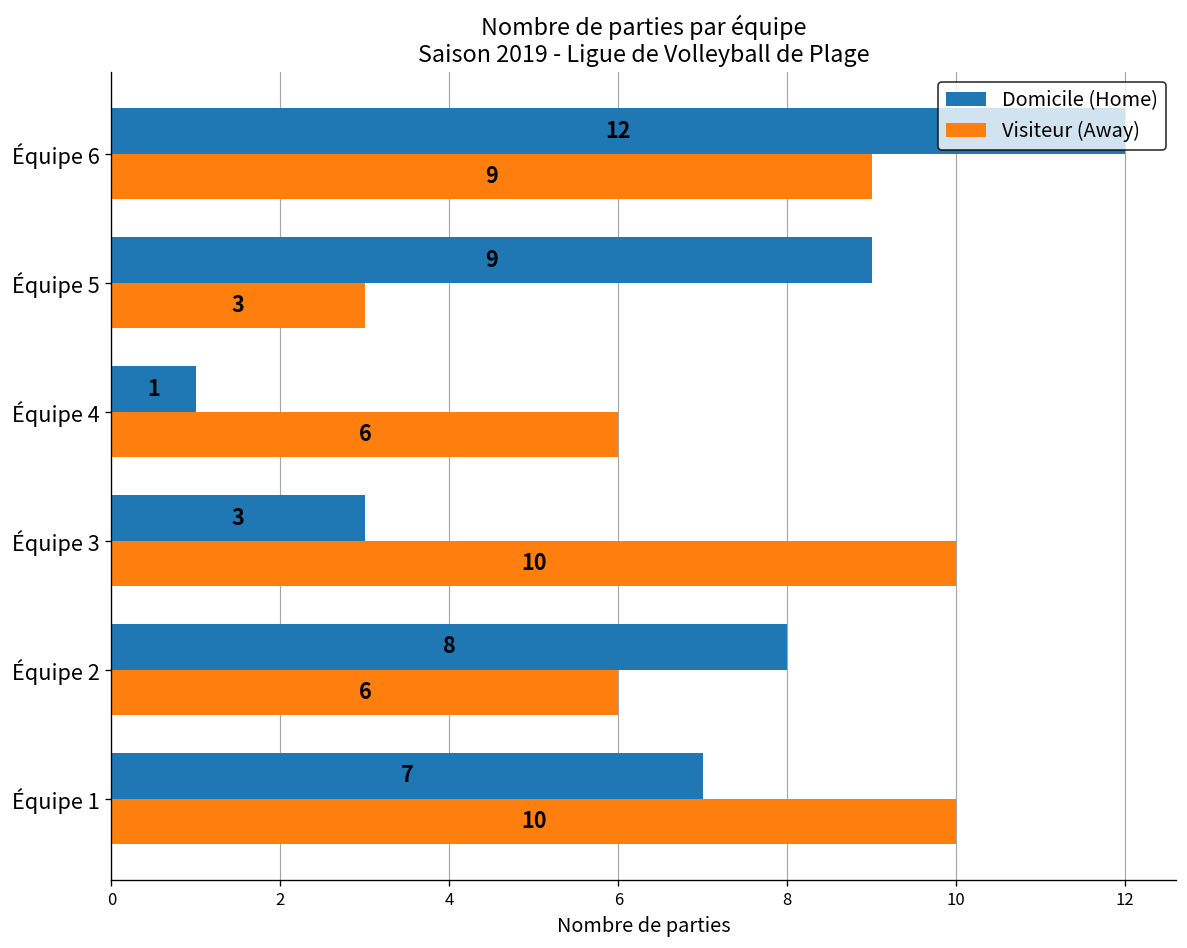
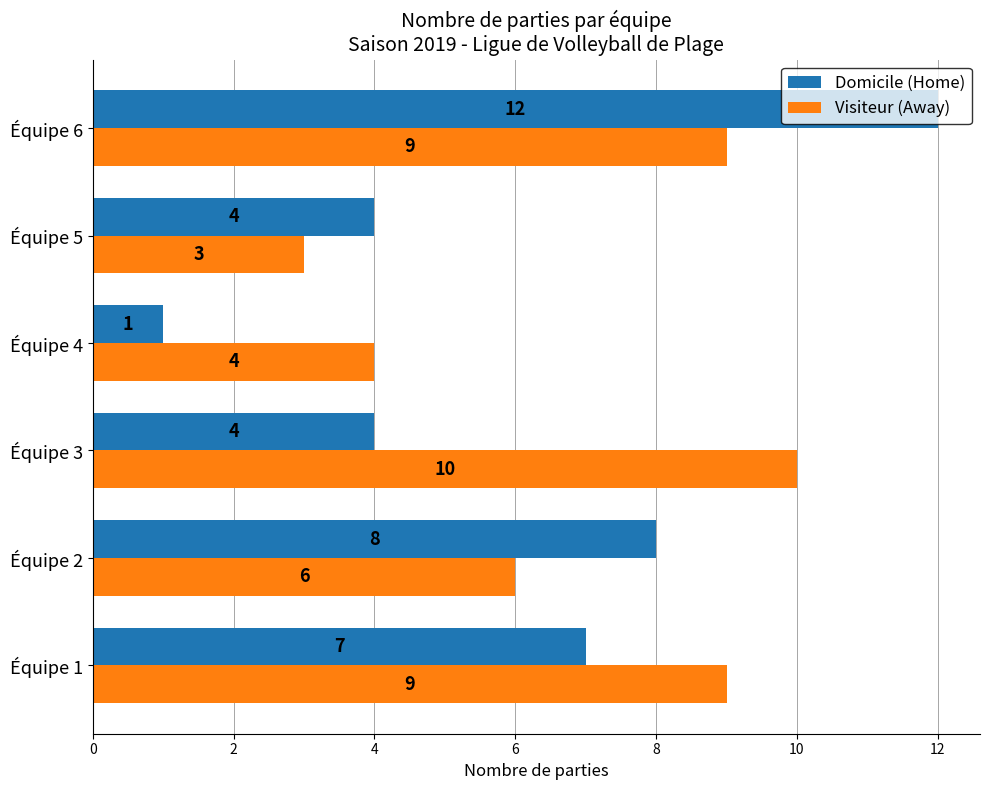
Domicile (Home), Équipe 5: 9 -> 4
Visiteur (Away), Équipe 4: 6 -> 4
Domicile (Home), Équipe 3: 3 -> 4
Visiteur (Away), Équipe 1: 10 -> 9
